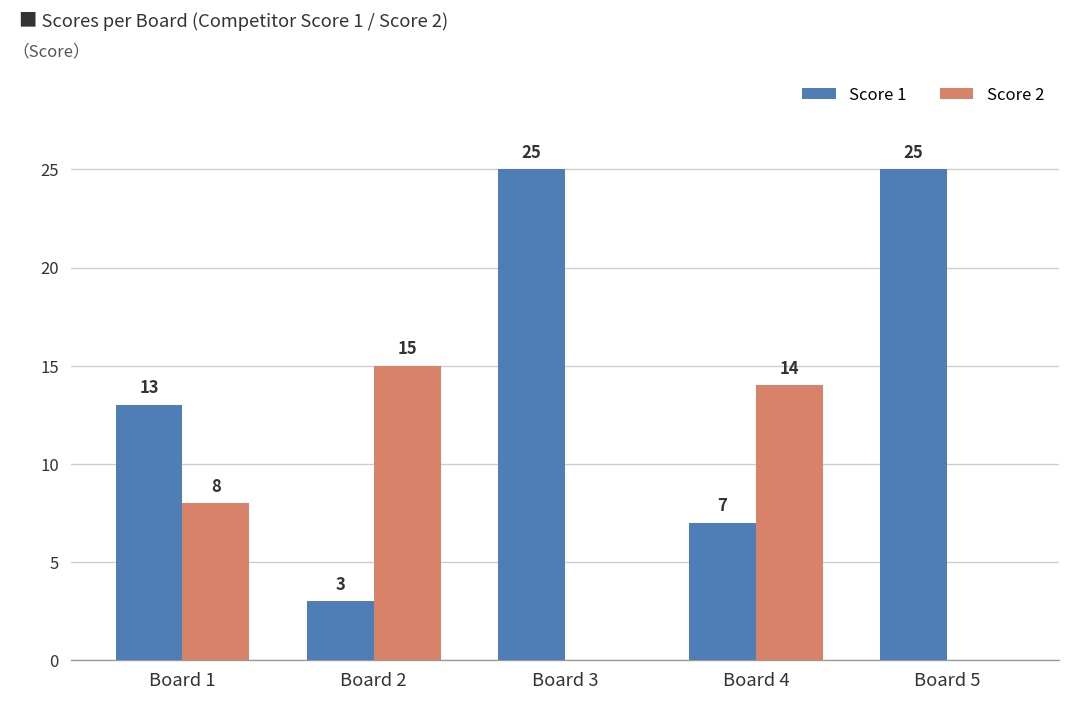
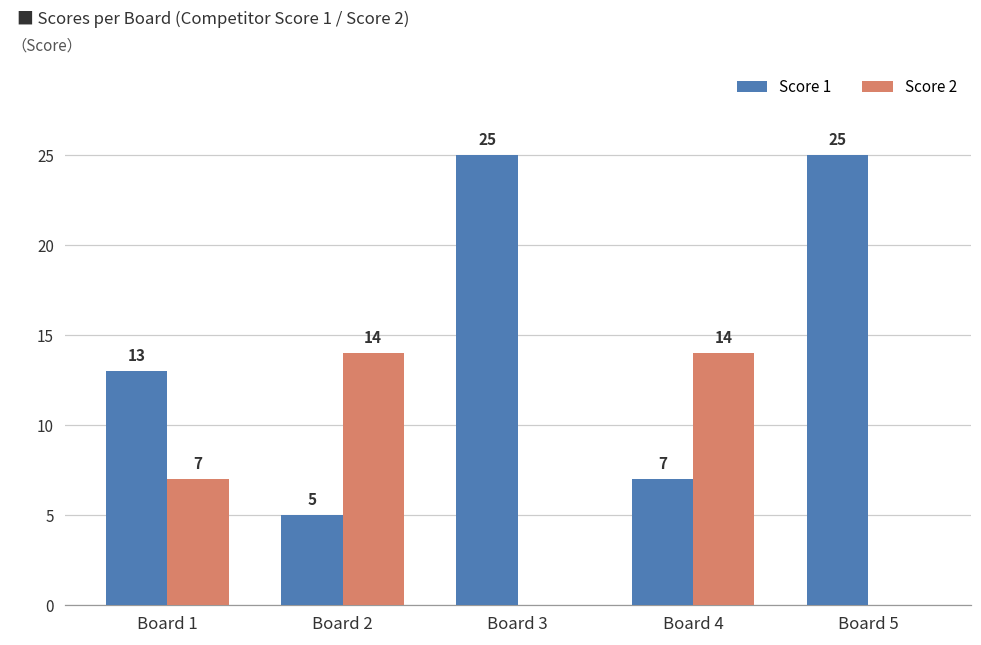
Score 2, Board 1: 8 -> 7
Score 1, Board 2: 3 -> 5
Score 2, Board 2: 15 -> 14
